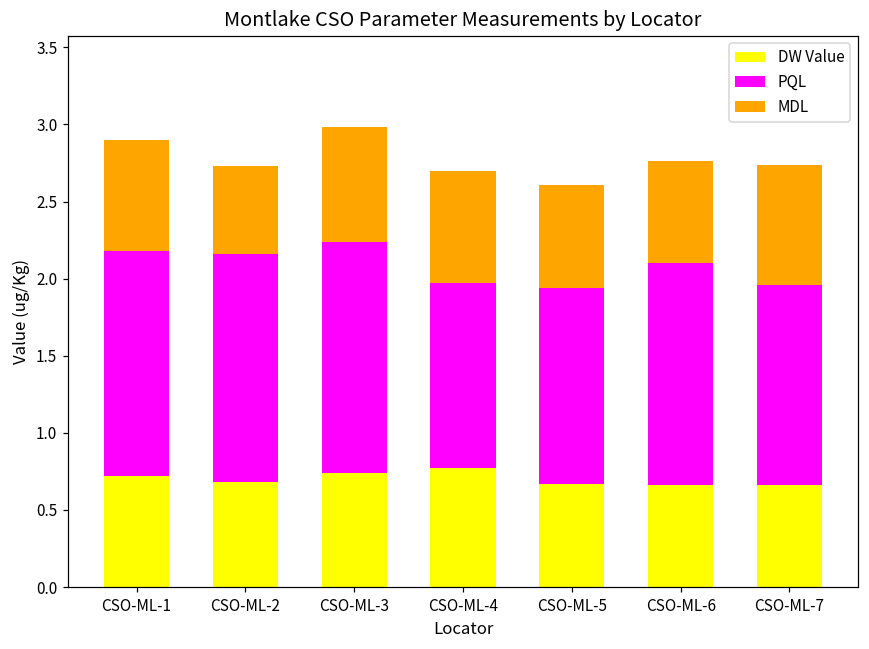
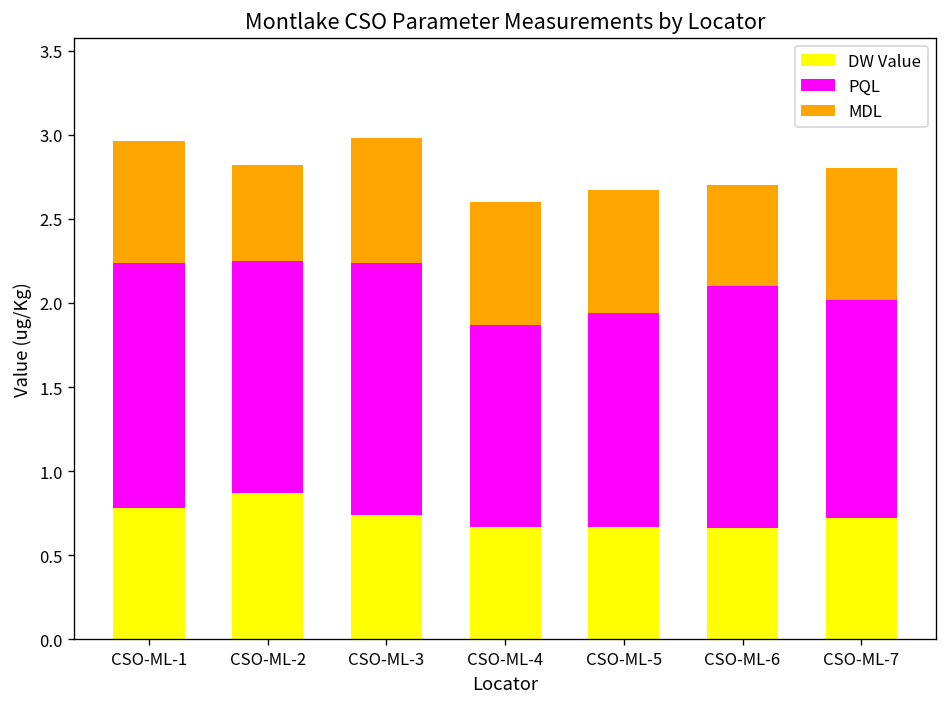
DW Value, CSO-ML-1: 0.72 -> 0.78
DW Value, CSO-ML-2: 0.68 -> 0.87
PQL, CSO-ML-2: 1.48 -> 1.38
DW Value, CSO-ML-4: 0.77 -> 0.67
MDL, CSO-ML-5: 0.67 -> 0.73
MDL, CSO-ML-6: 0.66 -> 0.60
DW Value, CSO-ML-7: 0.66 -> 0.72
